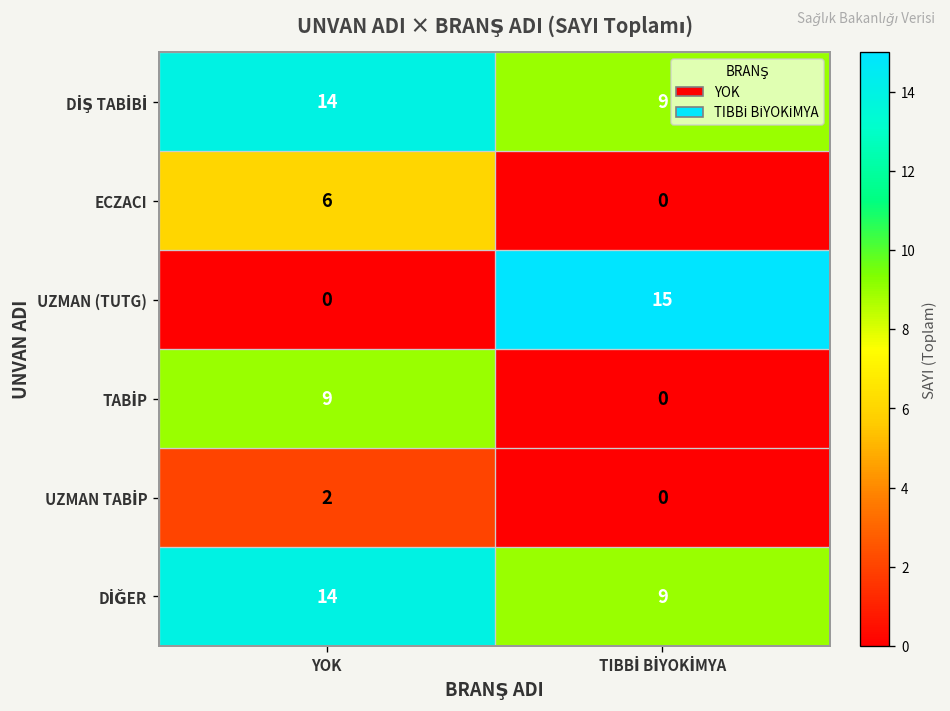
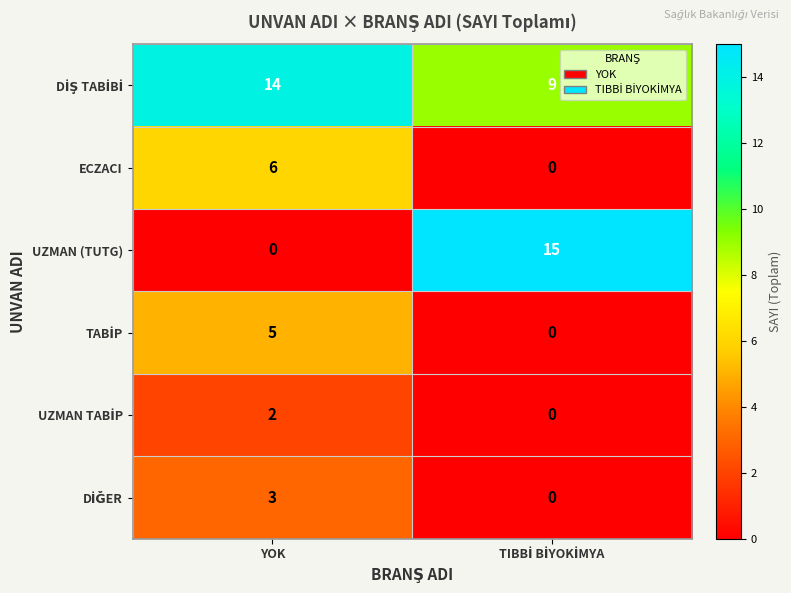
TABİP, YOK: 9 -> 5
DİĞER, YOK: 14 -> 3
DİĞER, TIBBİ BİYOKİMYA: 9 -> 0
